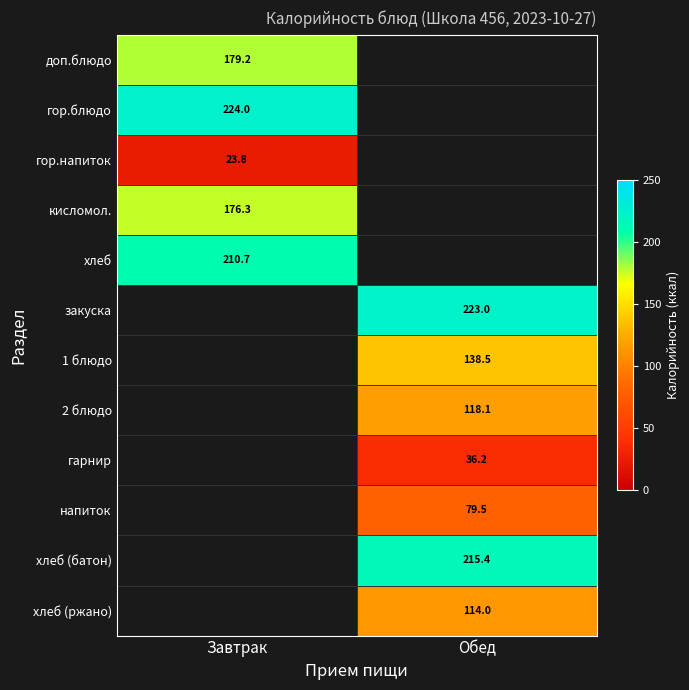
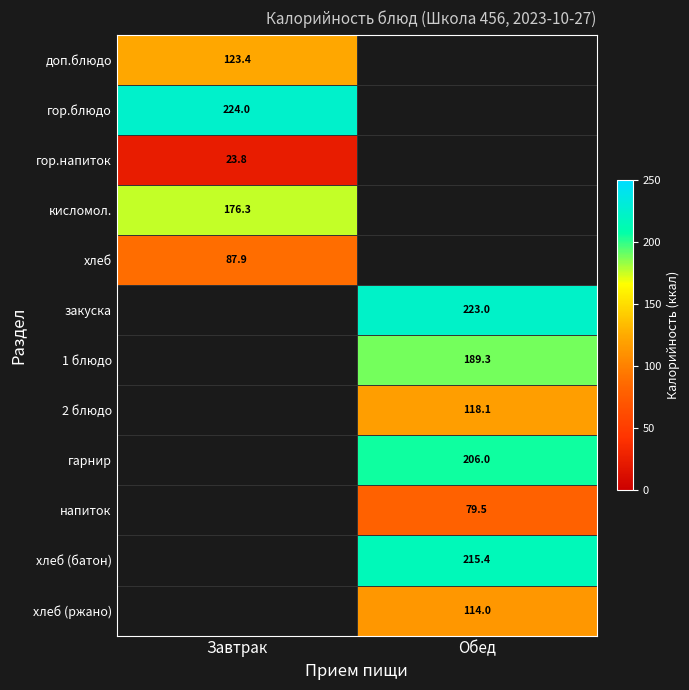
доп.блюдо, Завтрак: 179.2 -> 123.4
хлеб, Завтрак: 210.7 -> 87.9
1 блюдо, Обед: 138.5 -> 189.3
гарнир, Обед: 36.2 -> 206.0
